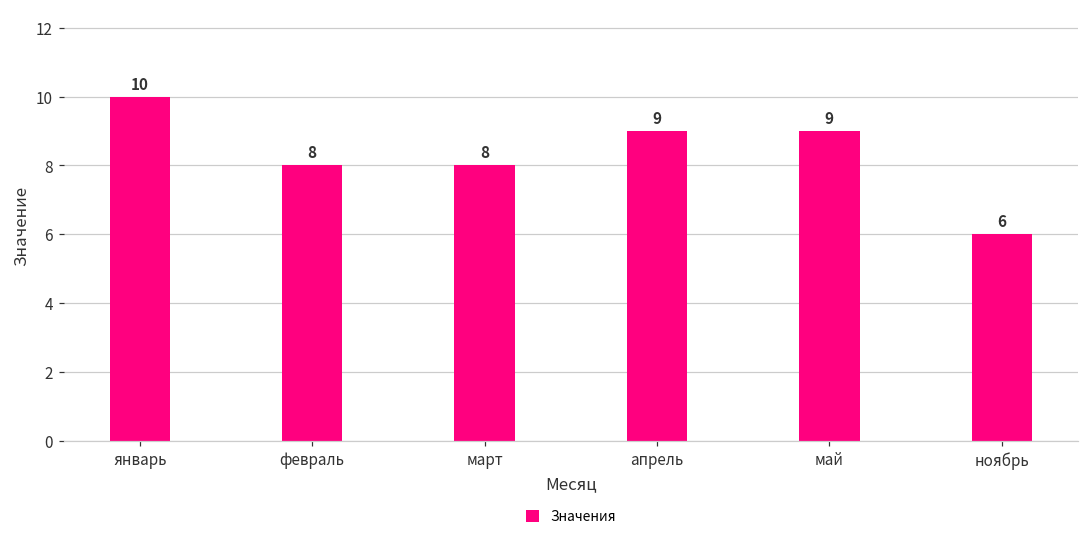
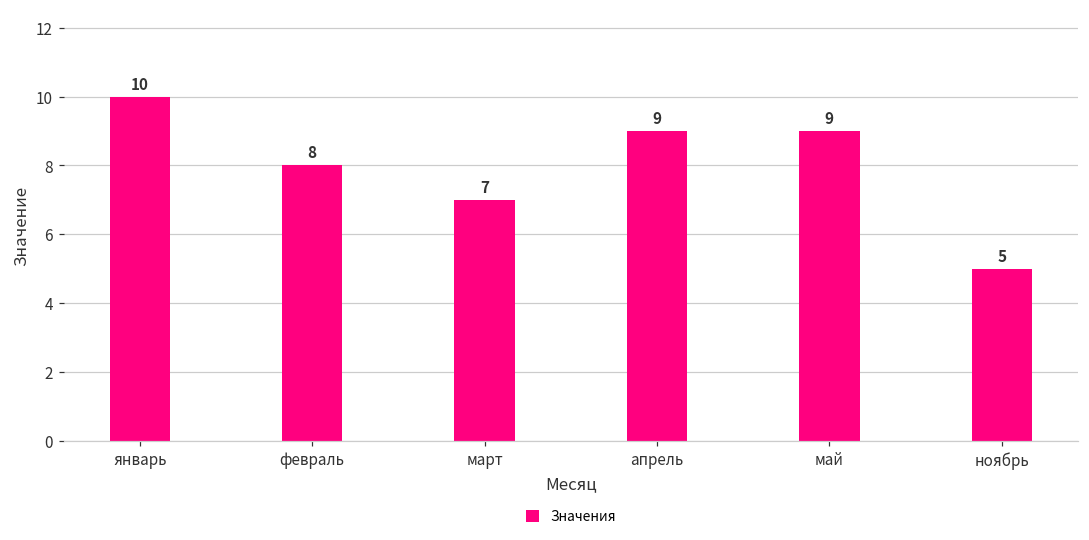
март: 8 -> 7
ноябрь: 6 -> 5
